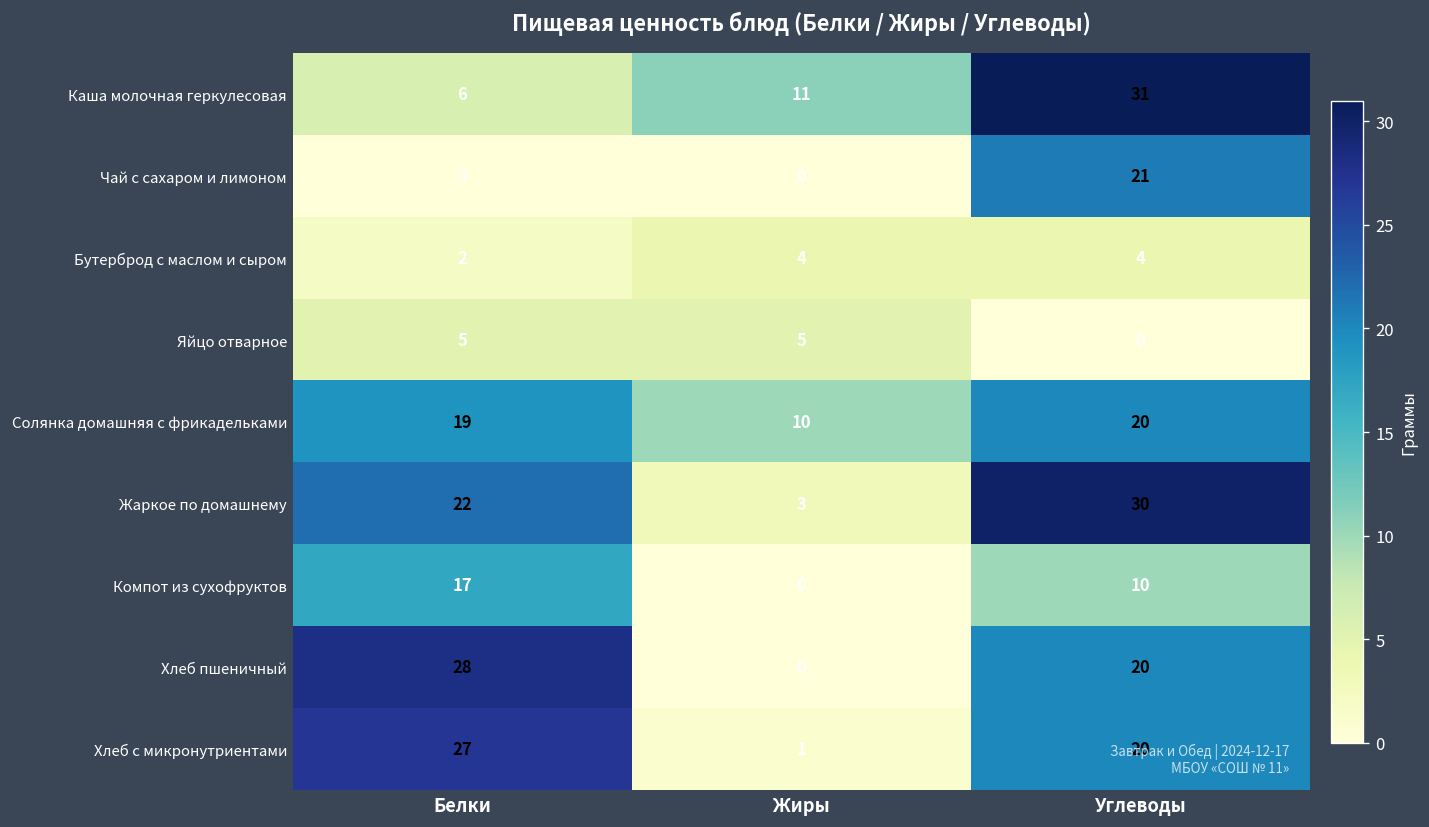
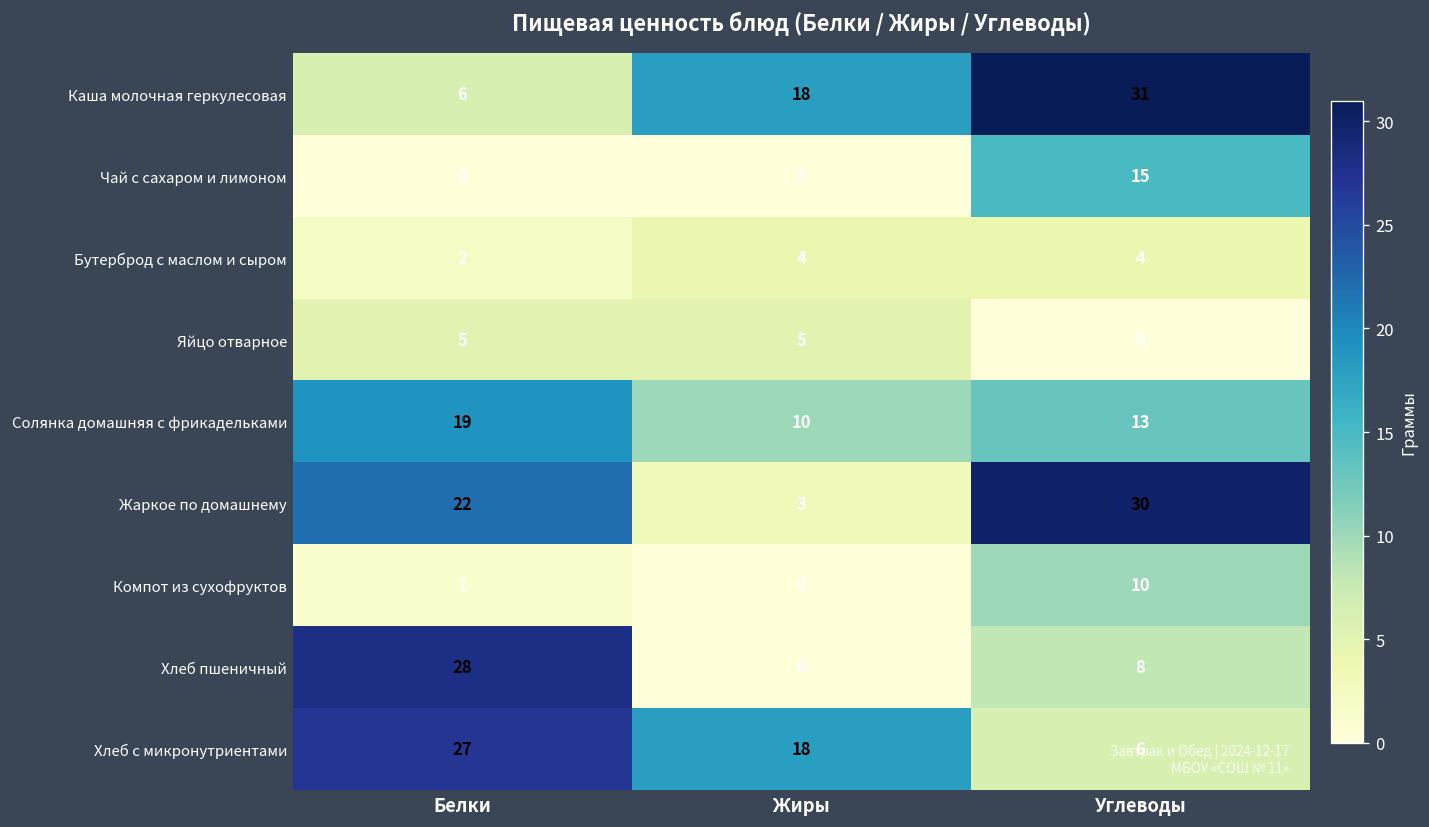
Каша молочная геркулесовая, Жиры: 11 -> 18
Чай с сахаром и лимоном, Углеводы: 21 -> 15
Солянка домашняя с фрикадельками, Углеводы: 20 -> 13
Компот из сухофруктов, Белки: 17 -> 1
Хлеб пшеничный, Углеводы: 20 -> 8
Хлеб с микронутриентами, Жиры: 1 -> 18
Хлеб с микронутриентами, Углеводы: 20 -> 6
